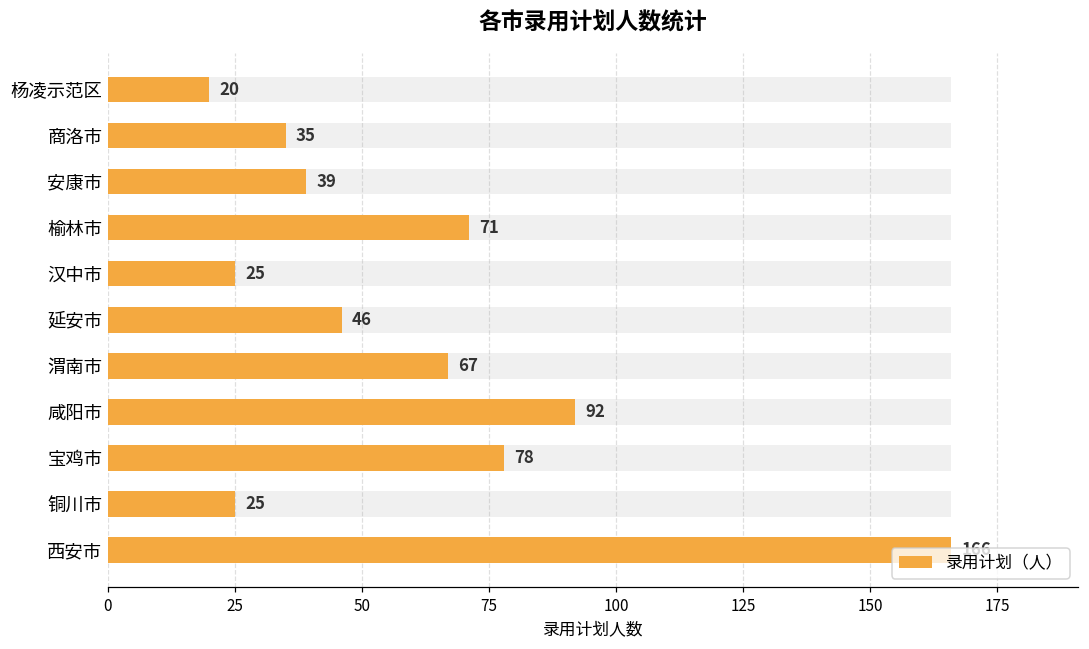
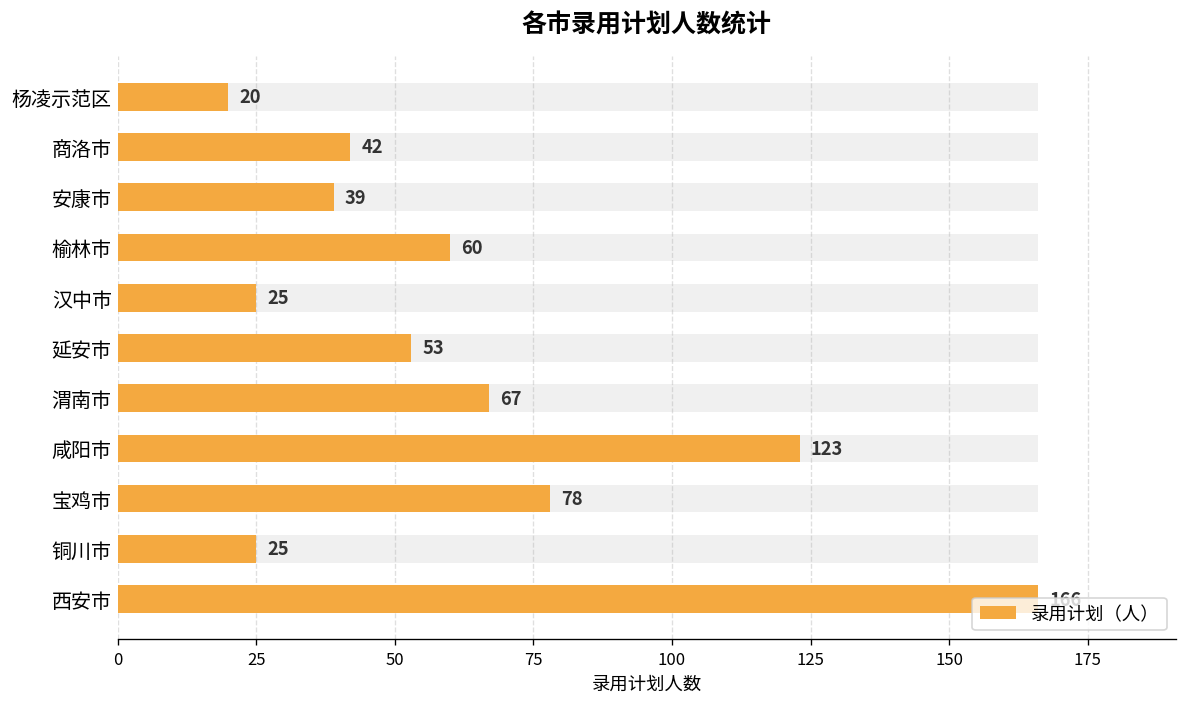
录用计划（人）, 商洛市: 35 -> 42
录用计划（人）, 榆林市: 71 -> 60
录用计划（人）, 延安市: 46 -> 53
录用计划（人）, 咸阳市: 92 -> 123
